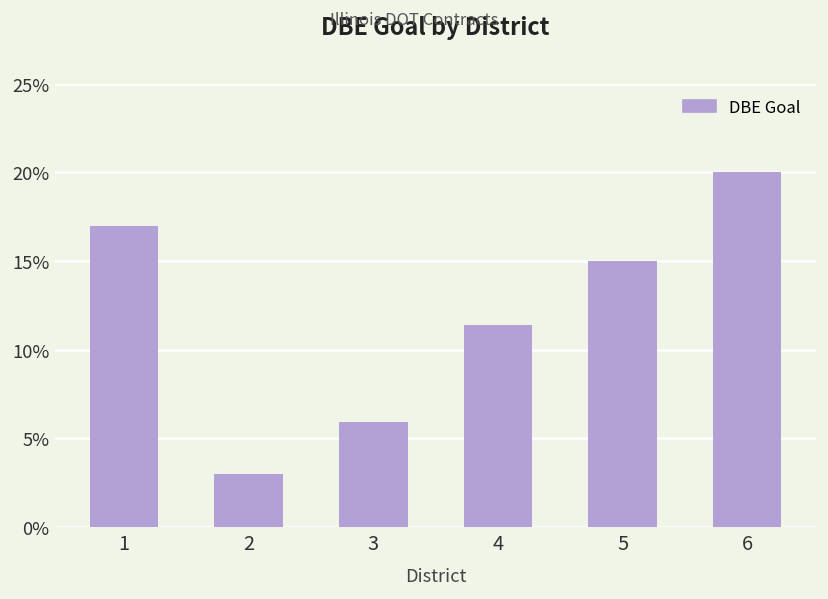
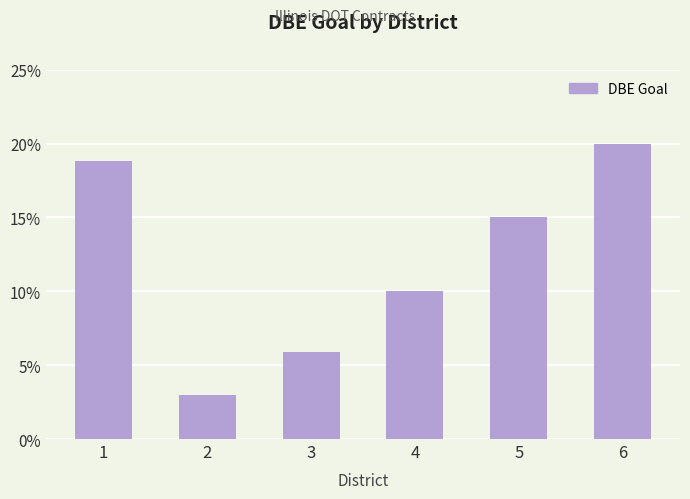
1: 17.0% -> 18.8%
4: 11.4% -> 10.0%
